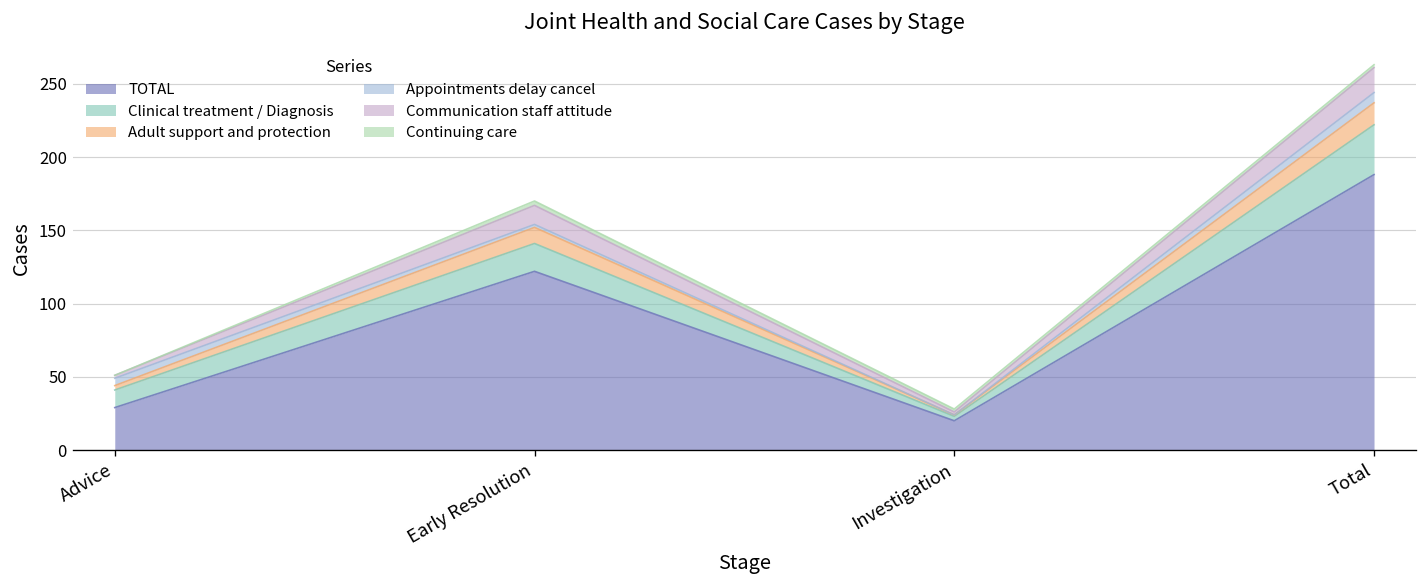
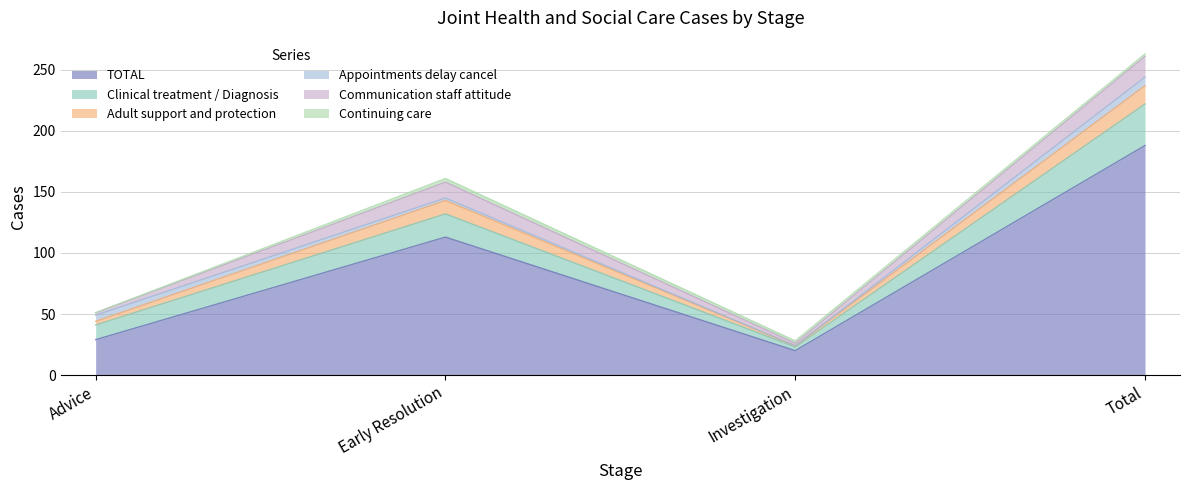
TOTAL, Early Resolution: 122 -> 113
